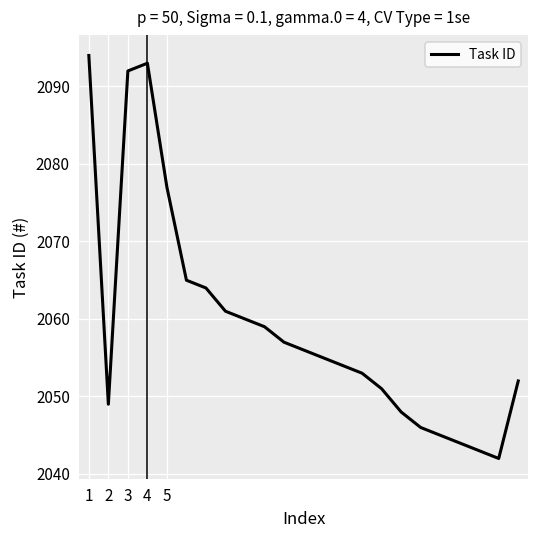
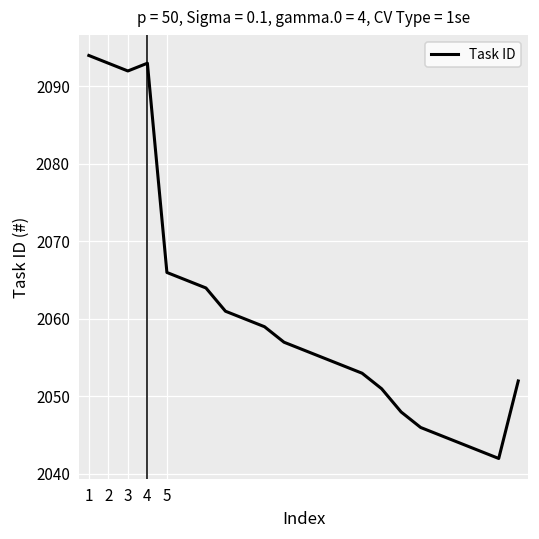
2: 2049 -> 2093
5: 2077 -> 2066
